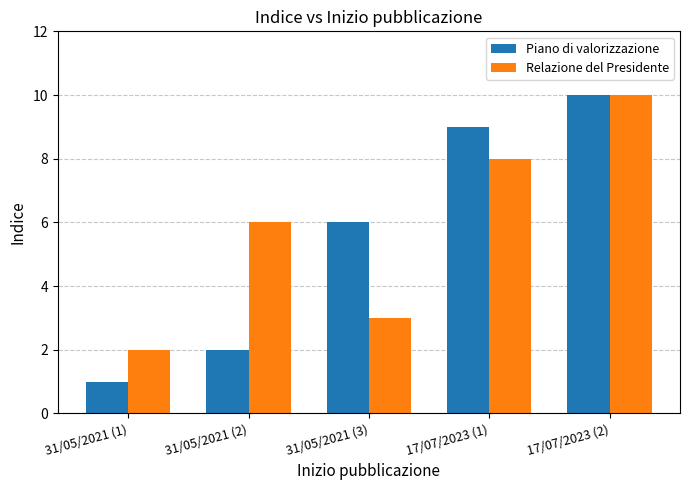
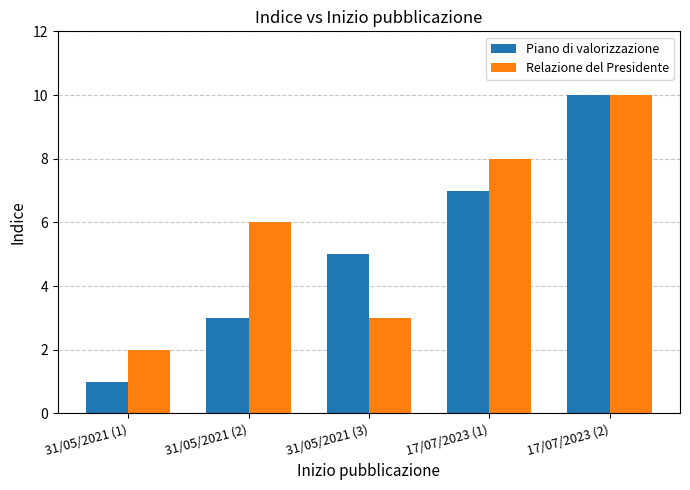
Piano di valorizzazione, 31/05/2021 (2): 2 -> 3
Piano di valorizzazione, 31/05/2021 (3): 6 -> 5
Piano di valorizzazione, 17/07/2023 (1): 9 -> 7
